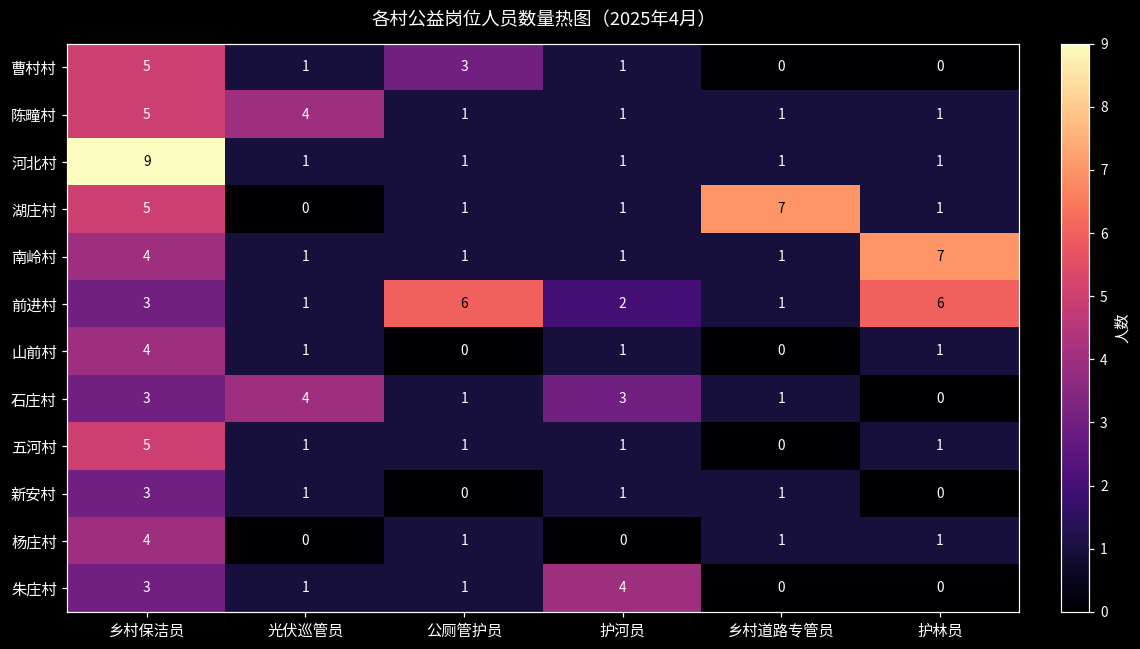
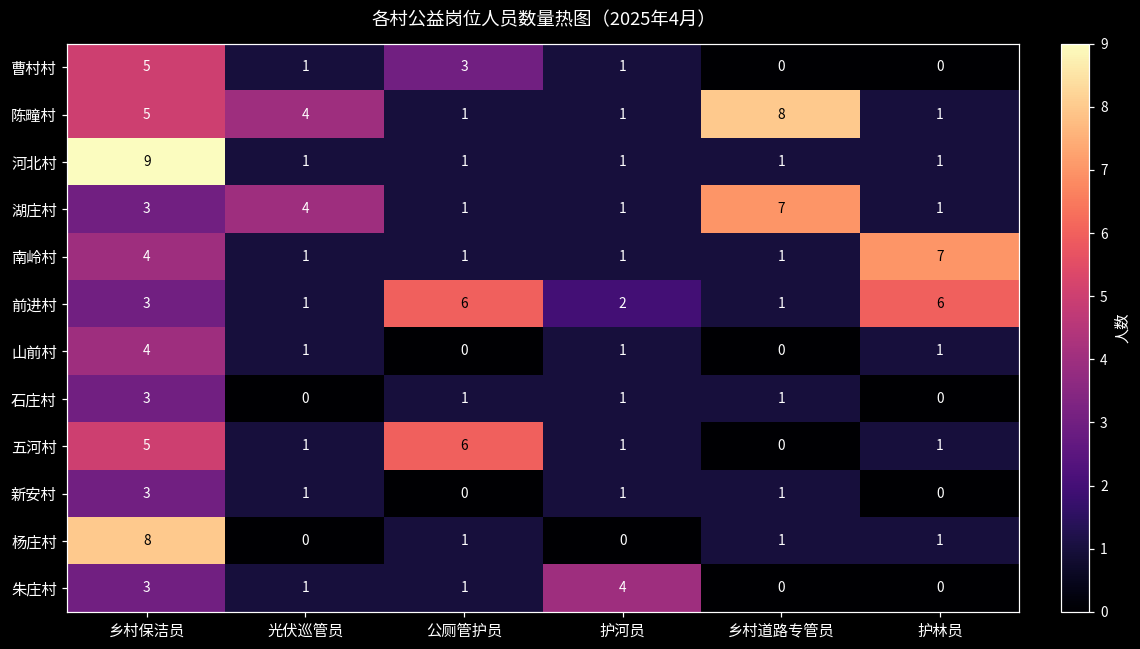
陈疃村, 乡村道路专管员: 1 -> 8
湖庄村, 乡村保洁员: 5 -> 3
湖庄村, 光伏巡管员: 0 -> 4
石庄村, 光伏巡管员: 4 -> 0
石庄村, 护河员: 3 -> 1
五河村, 公厕管护员: 1 -> 6
杨庄村, 乡村保洁员: 4 -> 8
